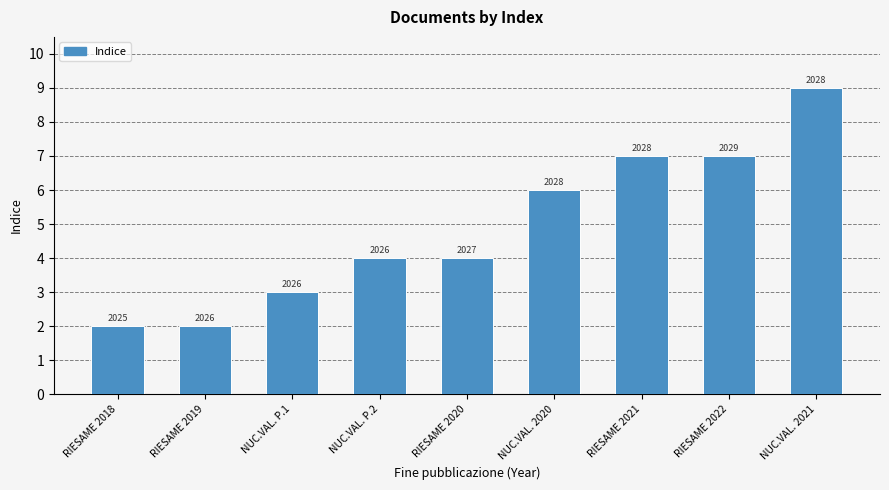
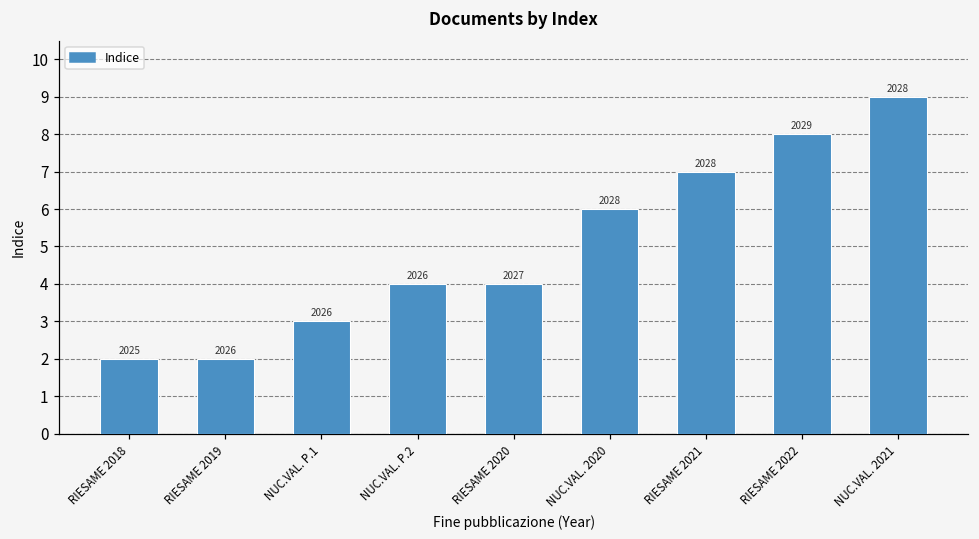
RIESAME 2022: 7 -> 8
